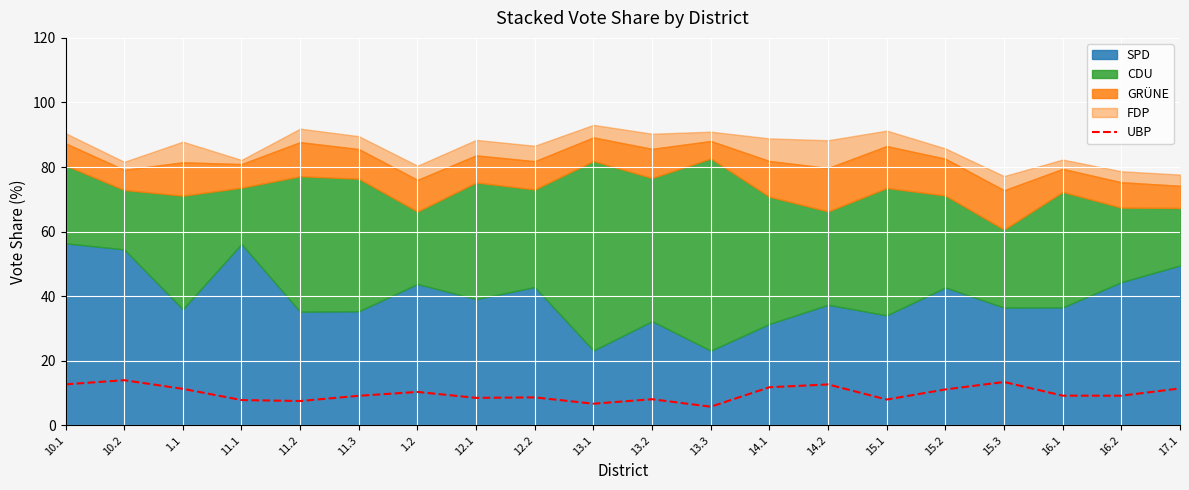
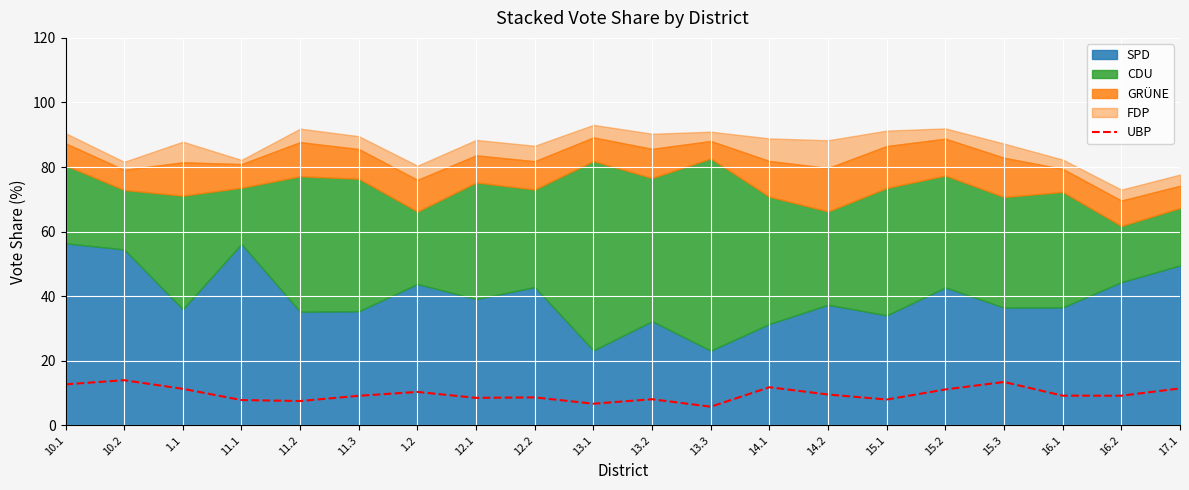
UBP, 14.2: 13 -> 10
CDU, 15.2: 28 -> 35
CDU, 15.3: 24 -> 34
CDU, 16.2: 23 -> 17
